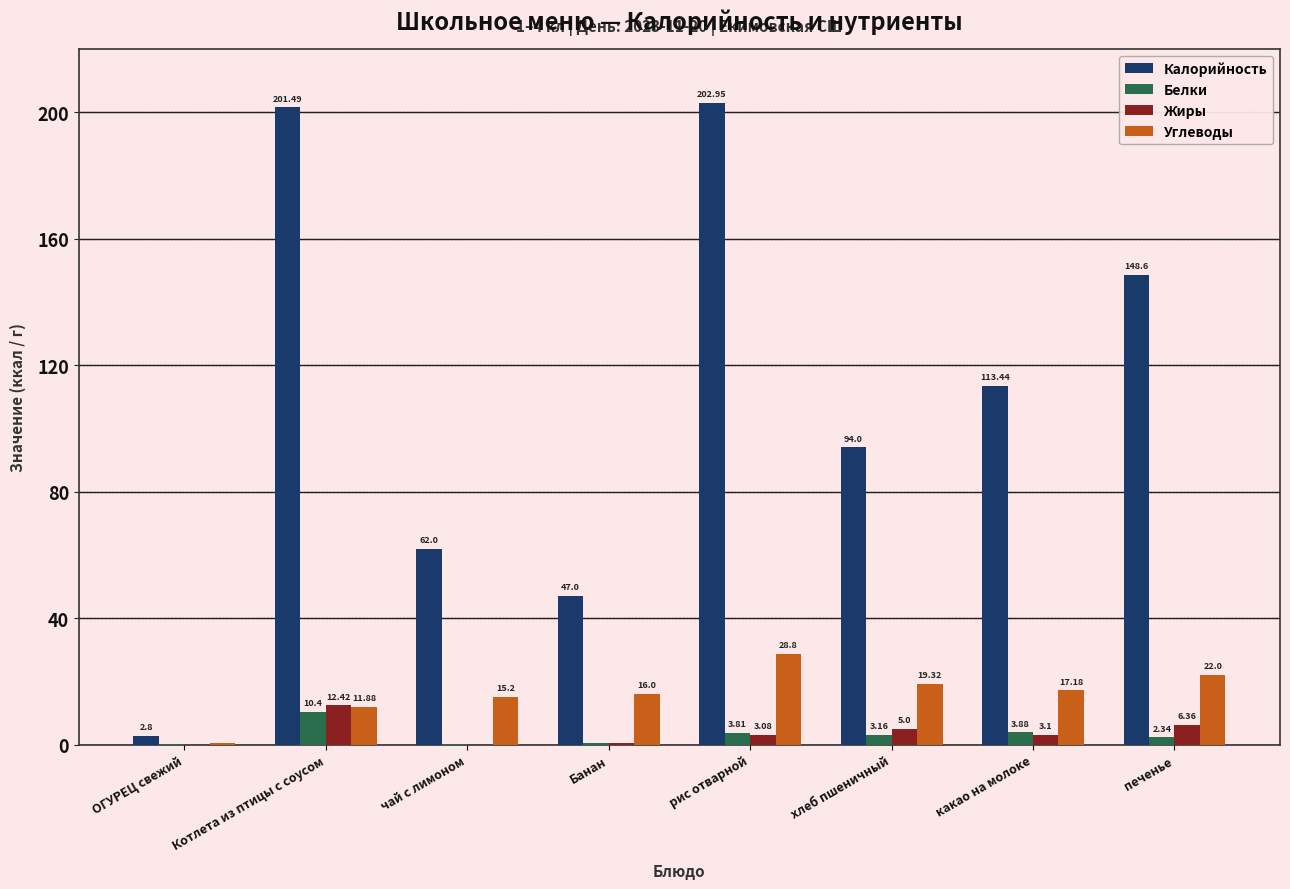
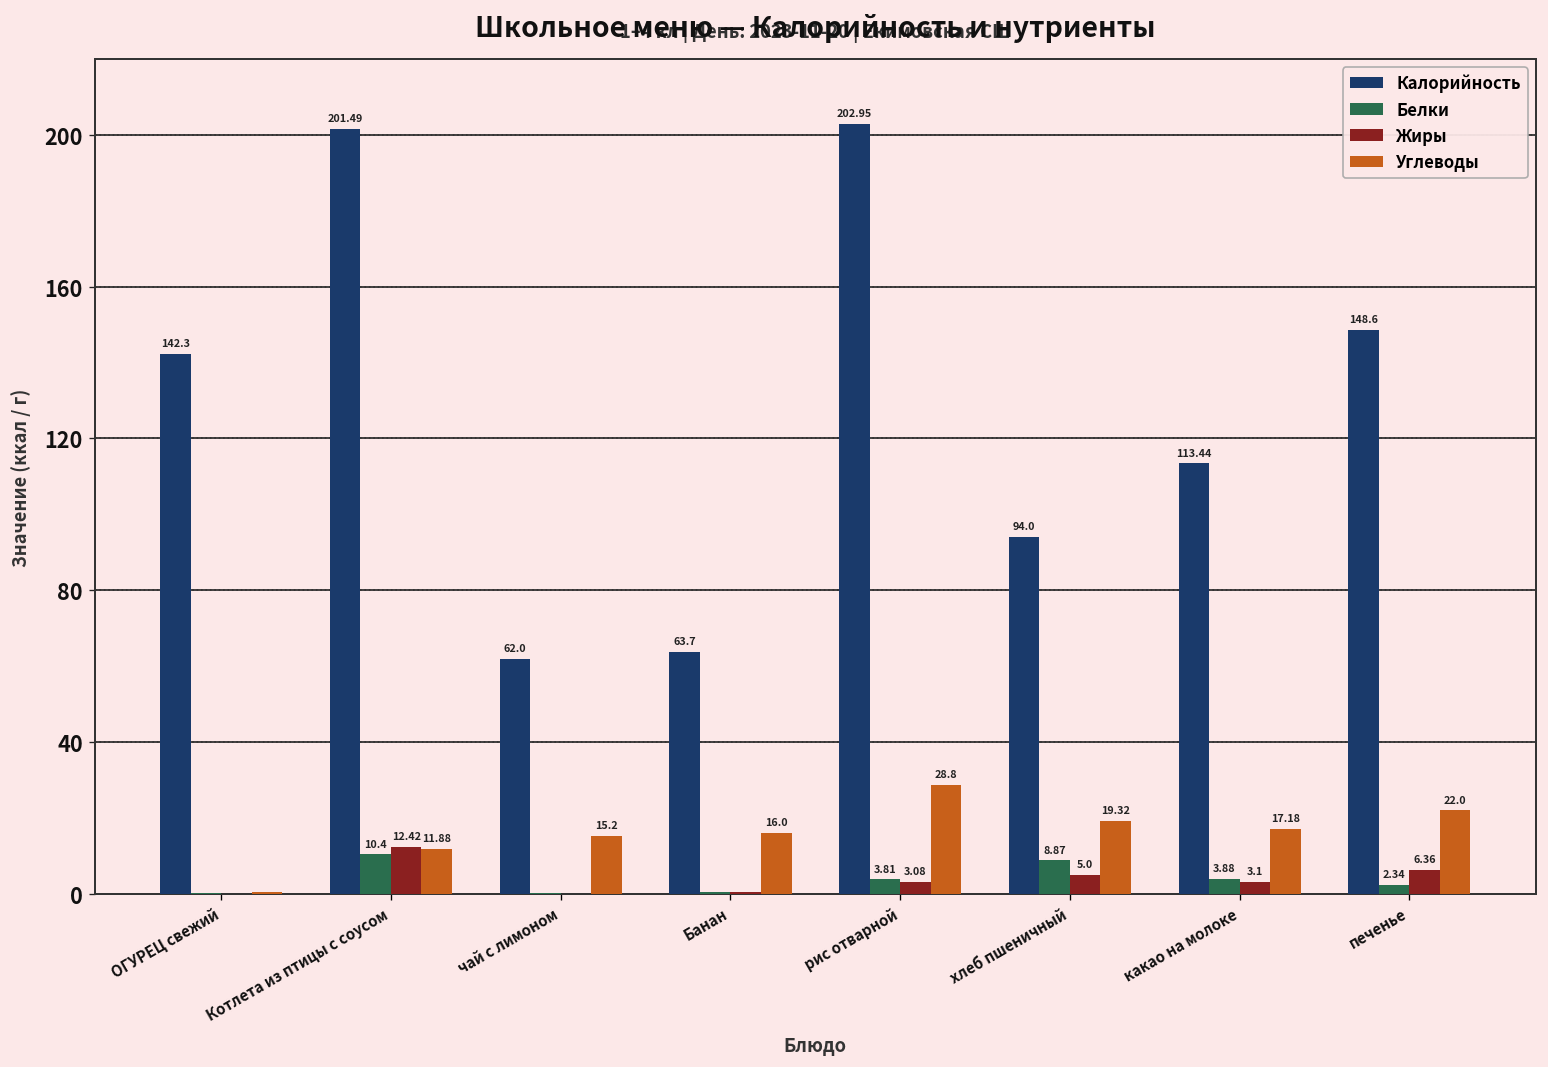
Калорийность, ОГУРЕЦ свежий: 2.8 -> 142.3
Калорийность, Банан: 47.0 -> 63.7
Белки, хлеб пшеничный: 3.16 -> 8.87
